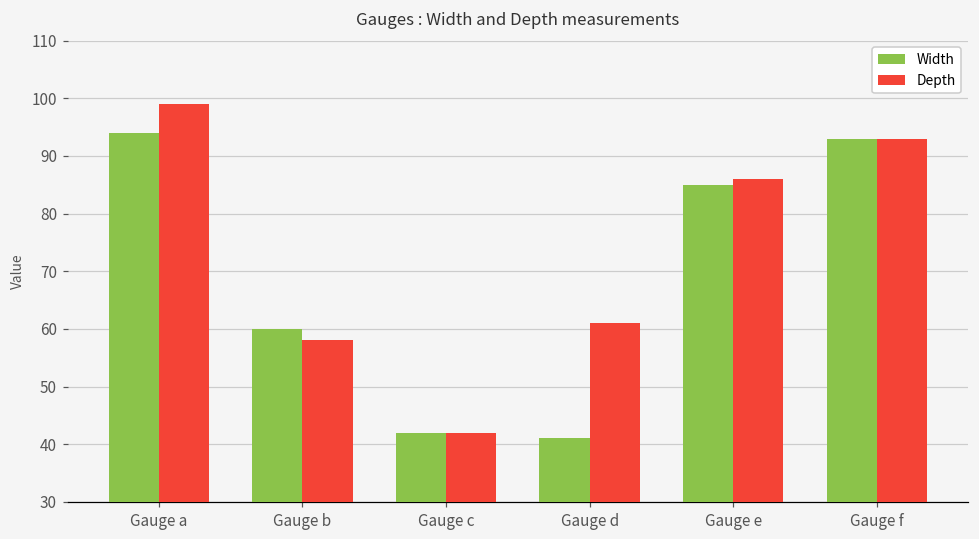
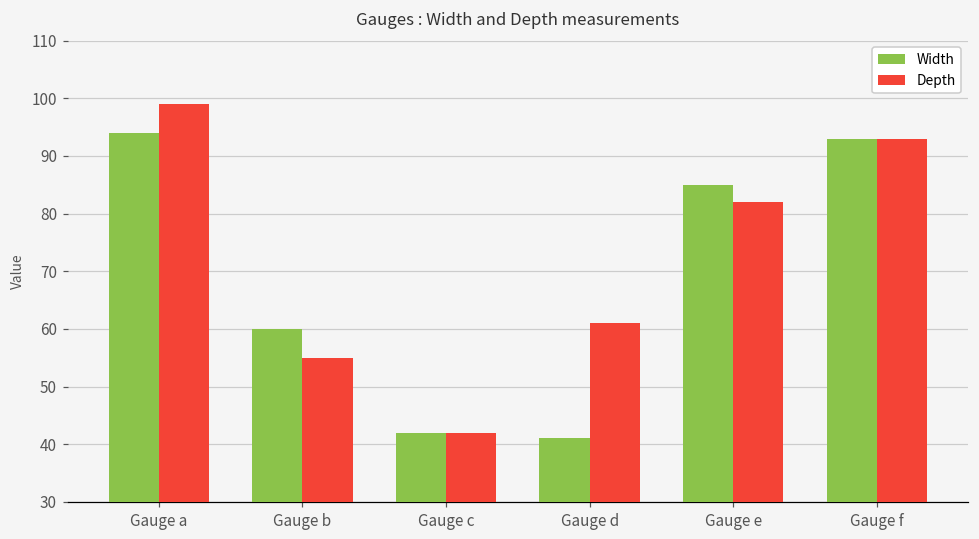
Depth, Gauge b: 58 -> 55
Depth, Gauge e: 86 -> 82
